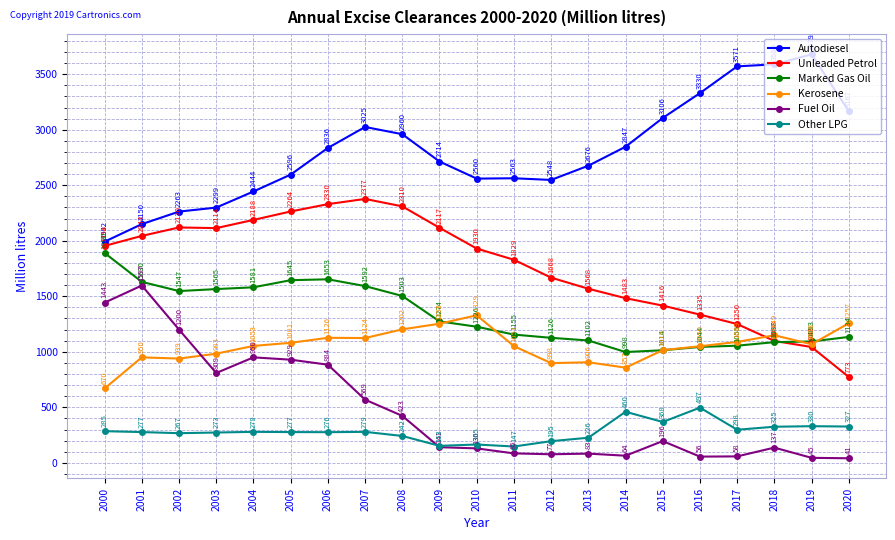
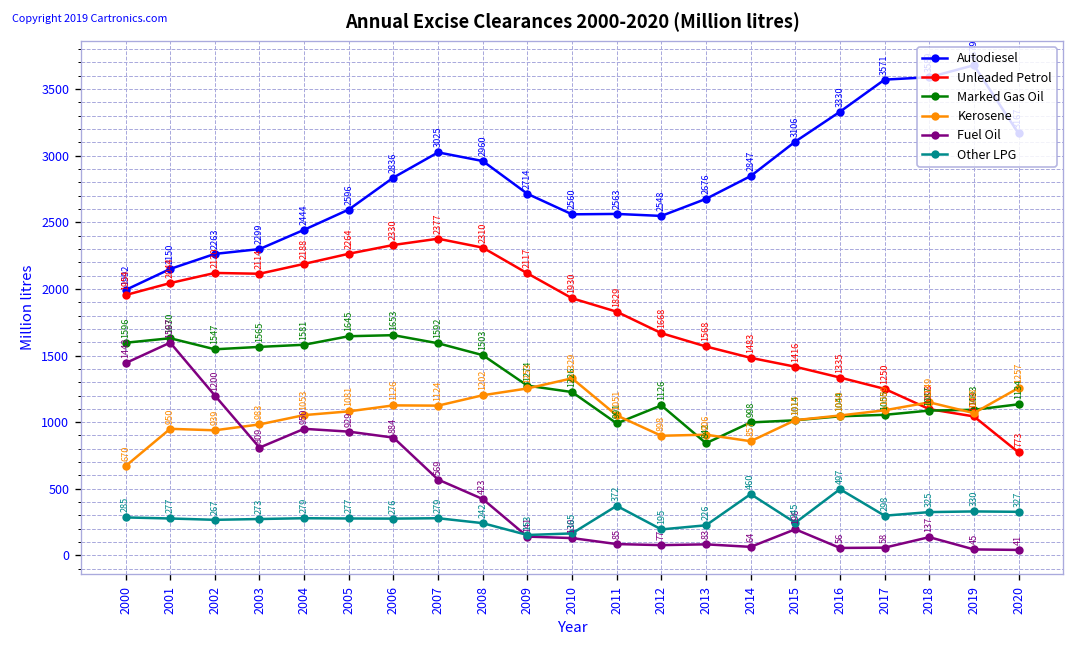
Marked Gas Oil, 2000: 1890 -> 1596
Marked Gas Oil, 2011: 1155 -> 991
Other LPG, 2011: 147 -> 372
Marked Gas Oil, 2013: 1102 -> 842
Other LPG, 2015: 368 -> 245
